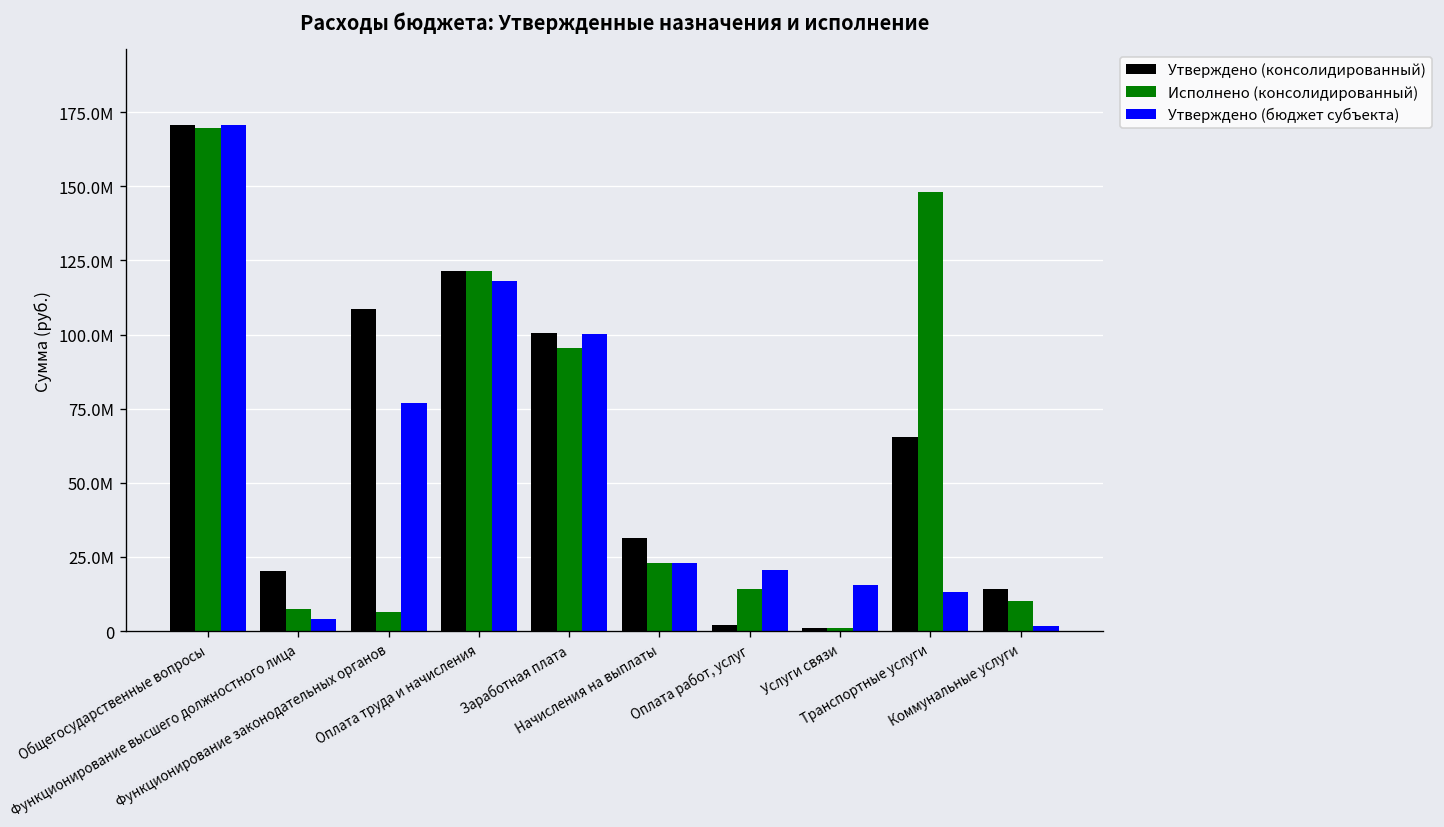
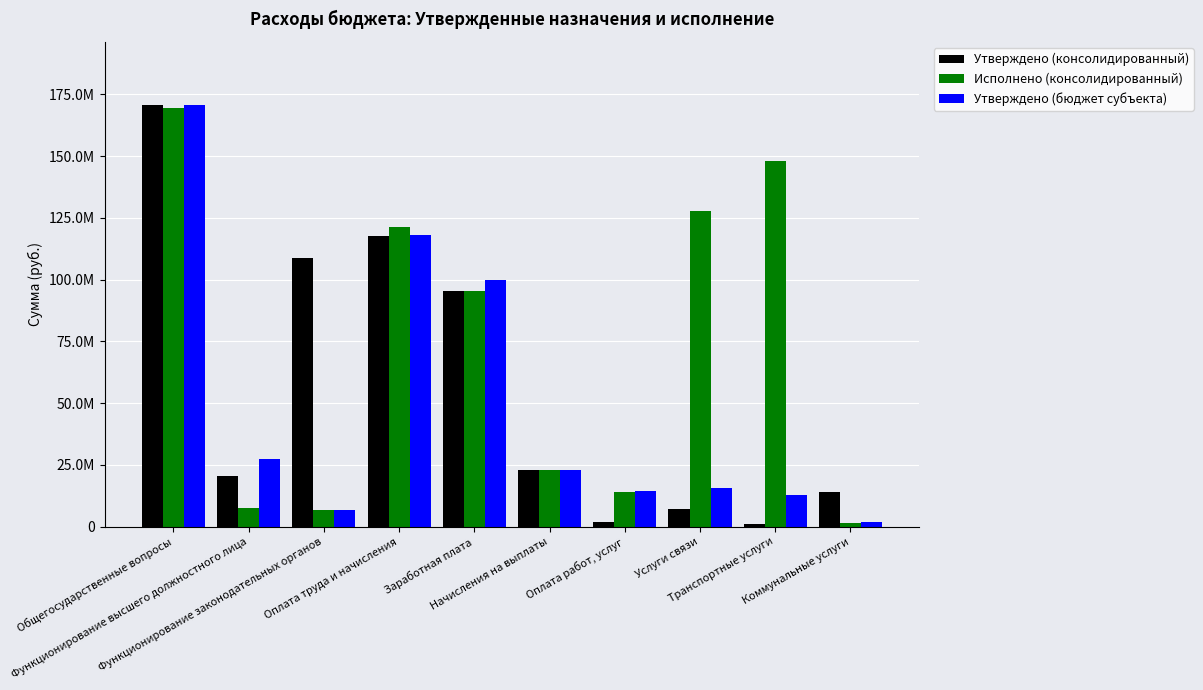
Утверждено (бюджет субъекта), Функционирование высшего должностного лица: 4000000 -> 27000000
Утверждено (бюджет субъекта), Функционирование законодательных органов: 77000000 -> 7000000
Утверждено (консолидированный), Оплата труда и начисления: 121000000 -> 118000000
Утверждено (консолидированный), Заработная плата: 100000000 -> 95000000
Утверждено (консолидированный), Начисления на выплаты: 31000000 -> 23000000
Утверждено (бюджет субъекта), Оплата работ, услуг: 20000000 -> 14000000
Утверждено (консолидированный), Услуги связи: 1000000 -> 7000000
Исполнено (консолидированный), Услуги связи: 1000000 -> 128000000
Утверждено (консолидированный), Транспортные услуги: 66000000 -> 1000000
Исполнено (консолидированный), Коммунальные услуги: 10000000 -> 2000000
